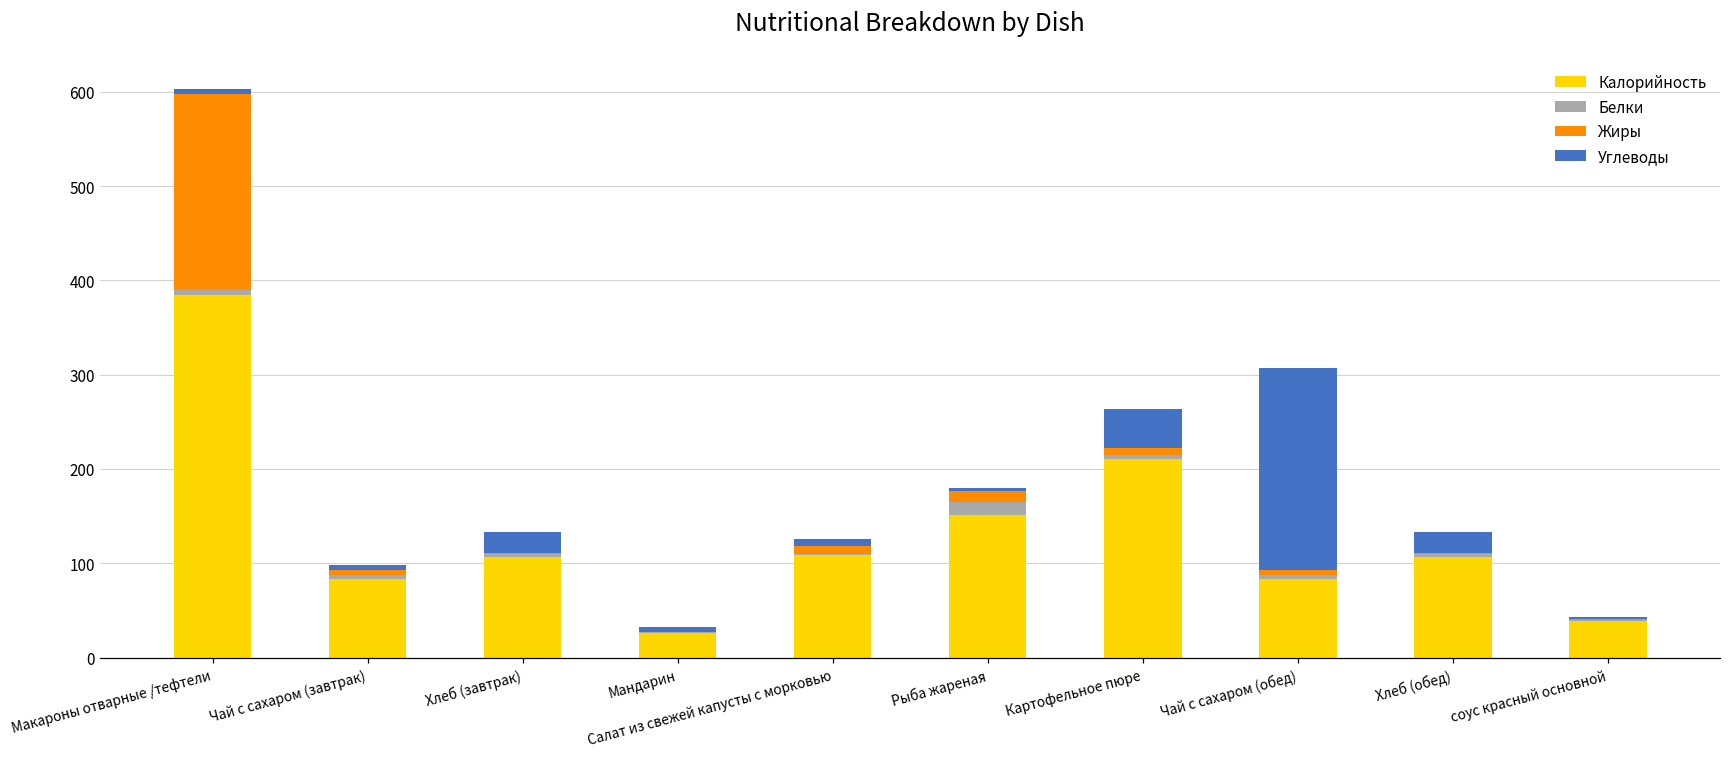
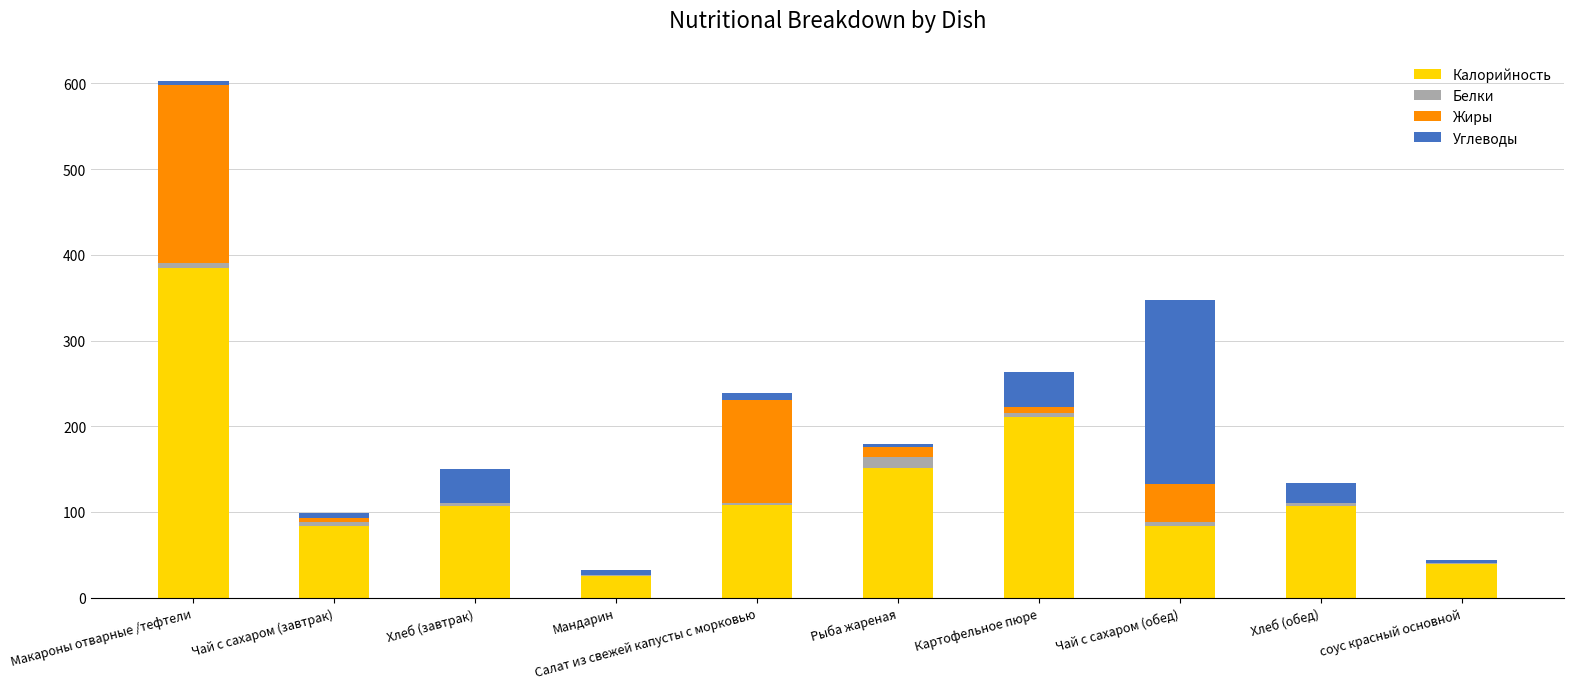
Углеводы, Хлеб (завтрак): 20 -> 40
Жиры, Салат из свежей капусты с морковью: 10 -> 120
Жиры, Чай с сахаром (обед): 0 -> 40
